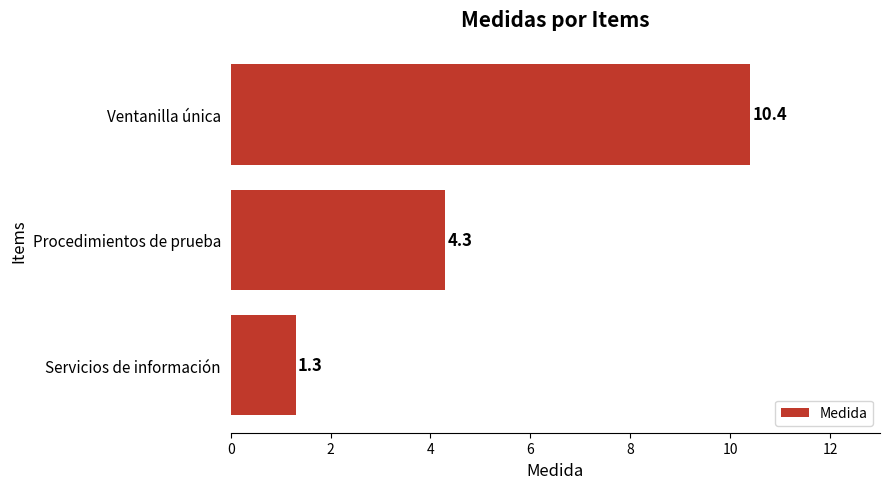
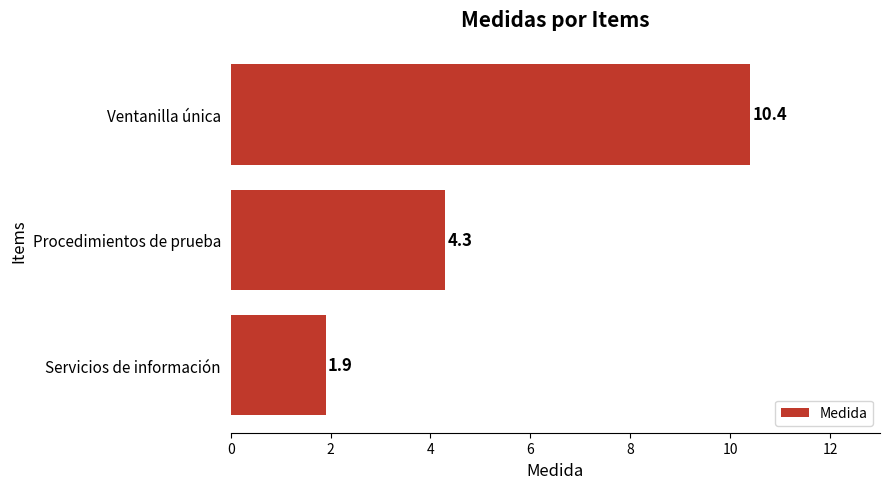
Servicios de información: 1.3 -> 1.9
